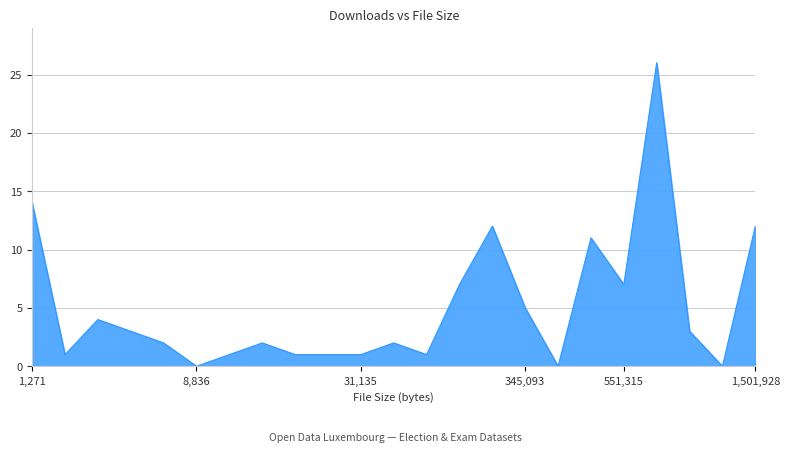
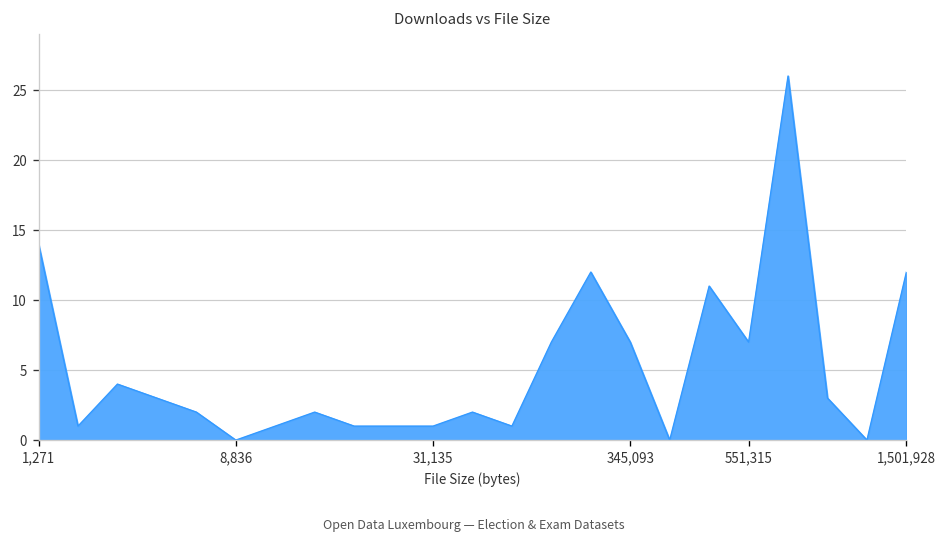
345,093: 5 -> 7
